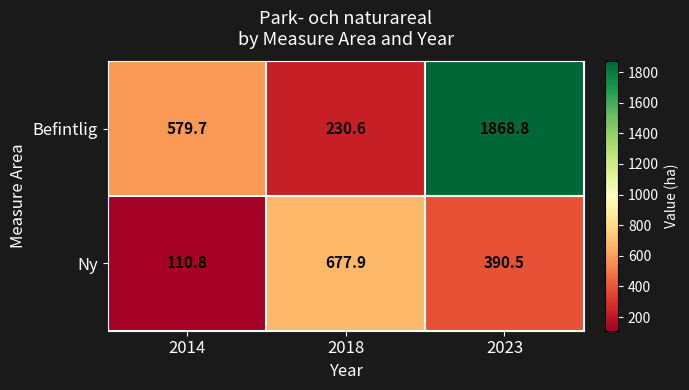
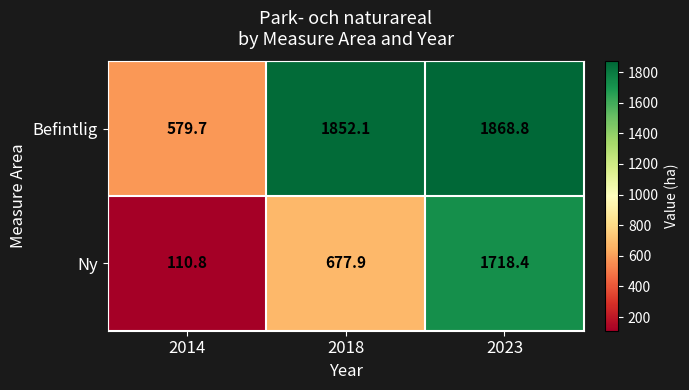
Befintlig, 2018: 230.6 -> 1852.1
Ny, 2023: 390.5 -> 1718.4
